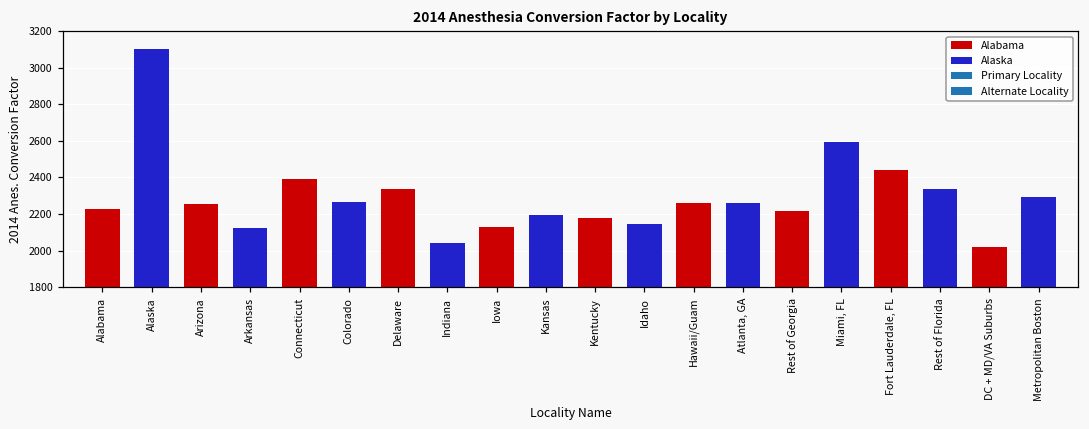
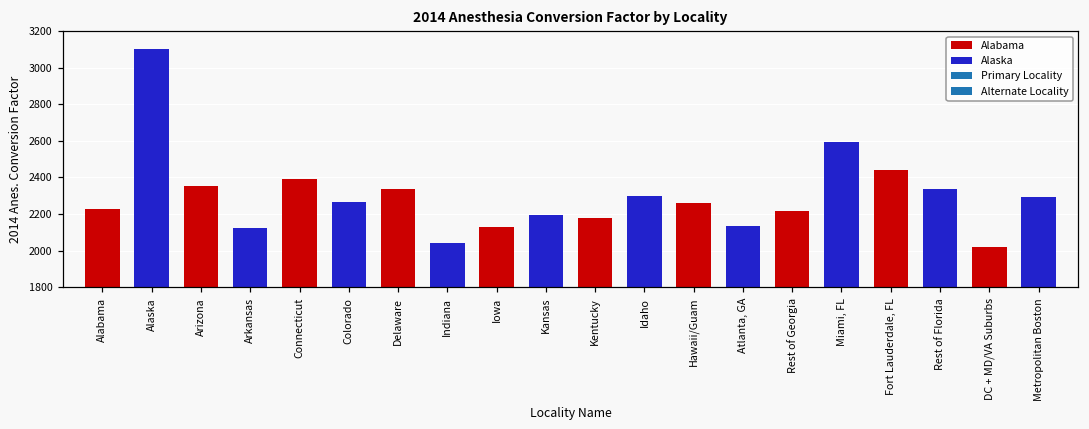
Arizona: 2250 -> 2350
Idaho: 2150 -> 2300
Atlanta, GA: 2260 -> 2130
